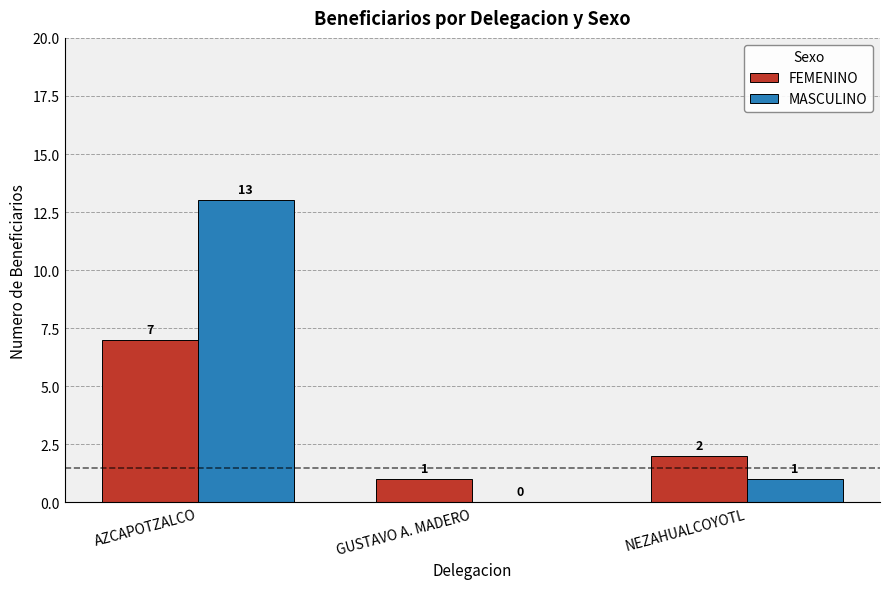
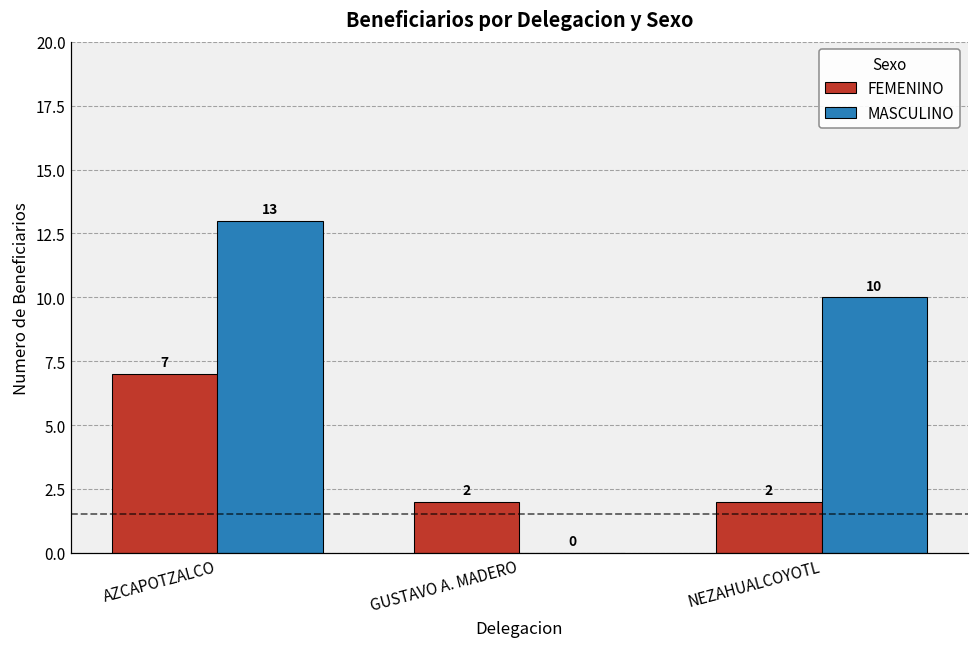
FEMENINO, GUSTAVO A. MADERO: 1 -> 2
MASCULINO, NEZAHUALCOYOTL: 1 -> 10
